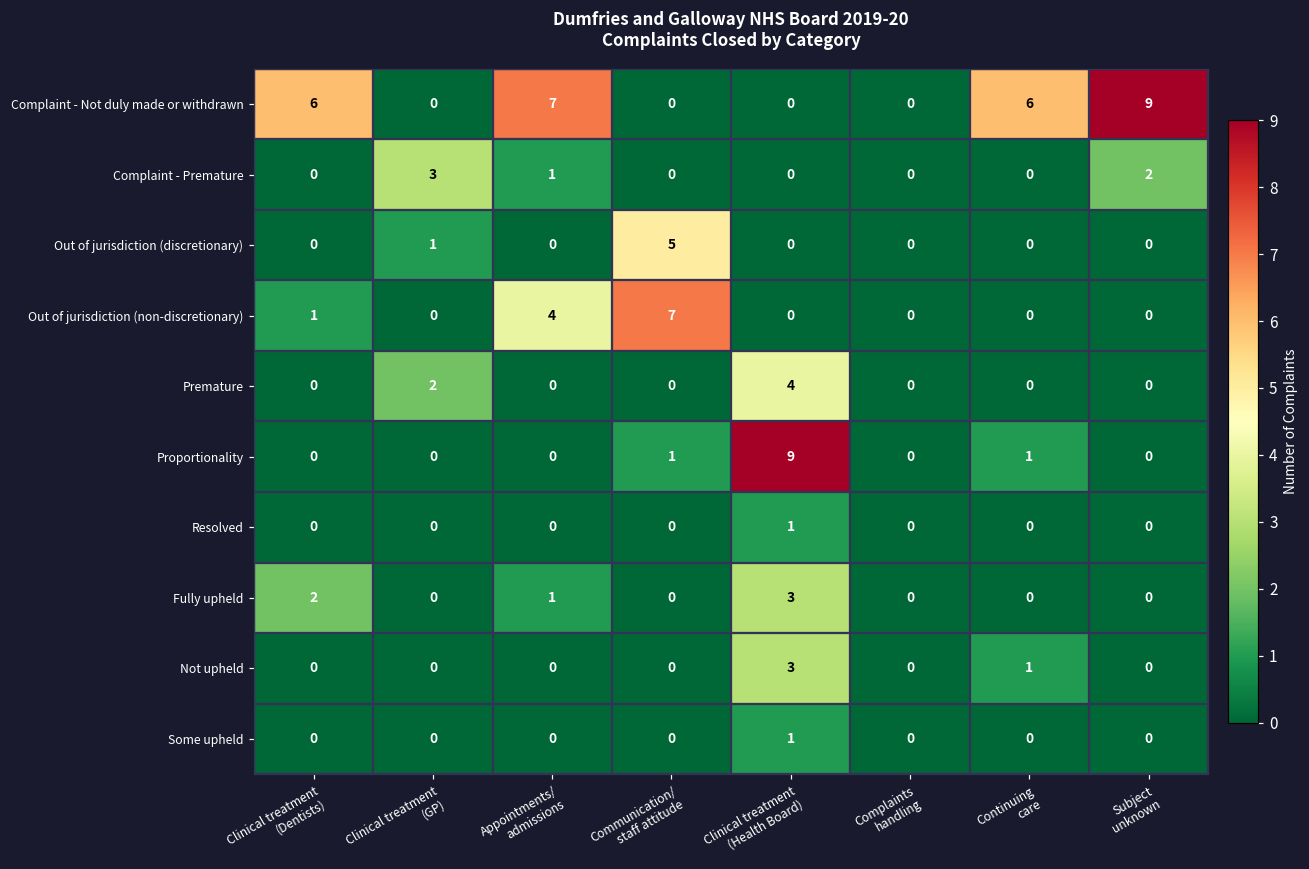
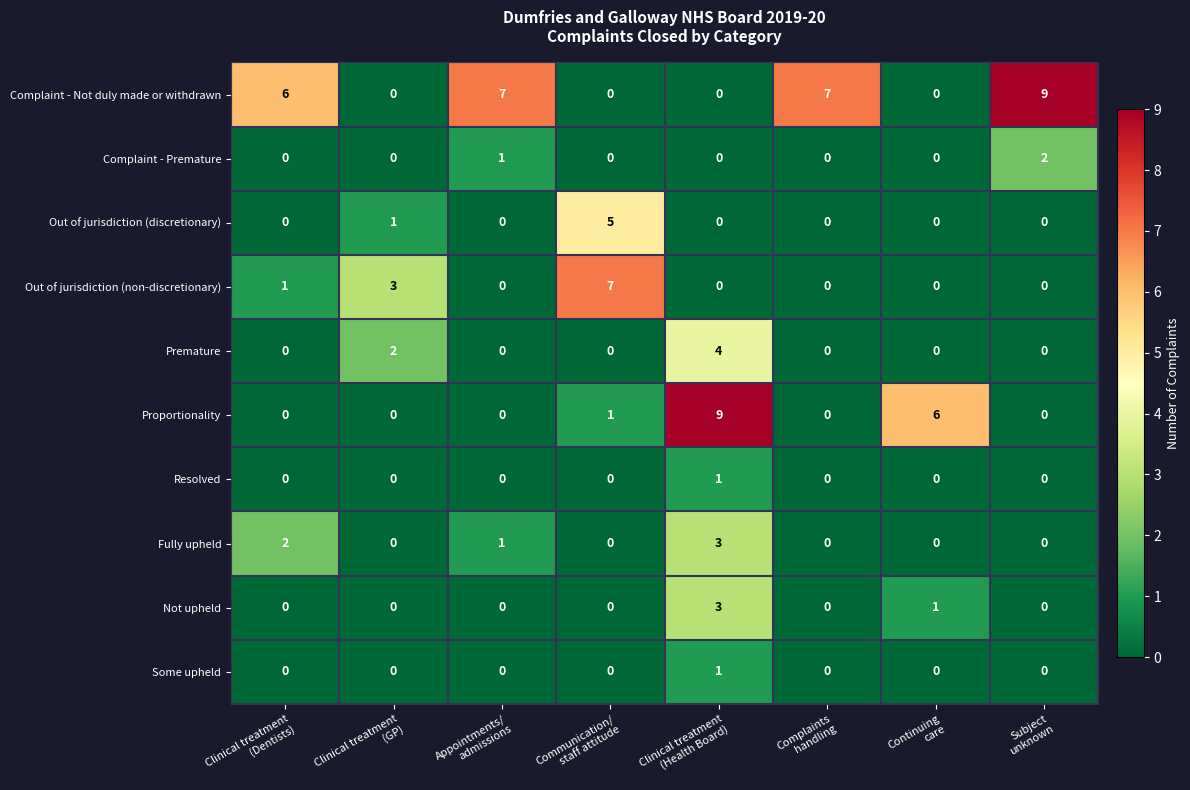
Complaint - Not duly made or withdrawn, Complaints handling: 0 -> 7
Complaint - Not duly made or withdrawn, Continuing care: 6 -> 0
Complaint - Premature, Clinical treatment (GP): 3 -> 0
Out of jurisdiction (non-discretionary), Clinical treatment (GP): 0 -> 3
Out of jurisdiction (non-discretionary), Appointments/ admissions: 4 -> 0
Proportionality, Continuing care: 1 -> 6
